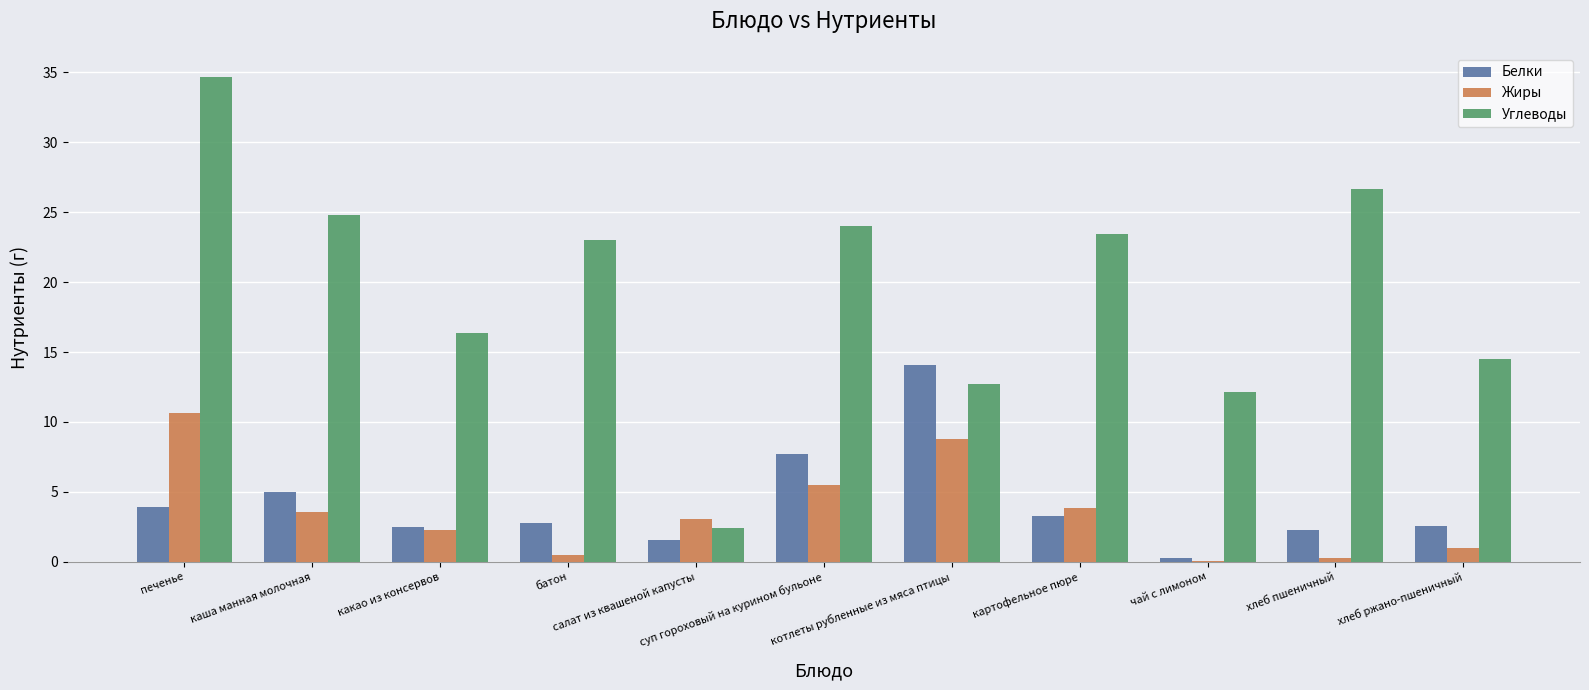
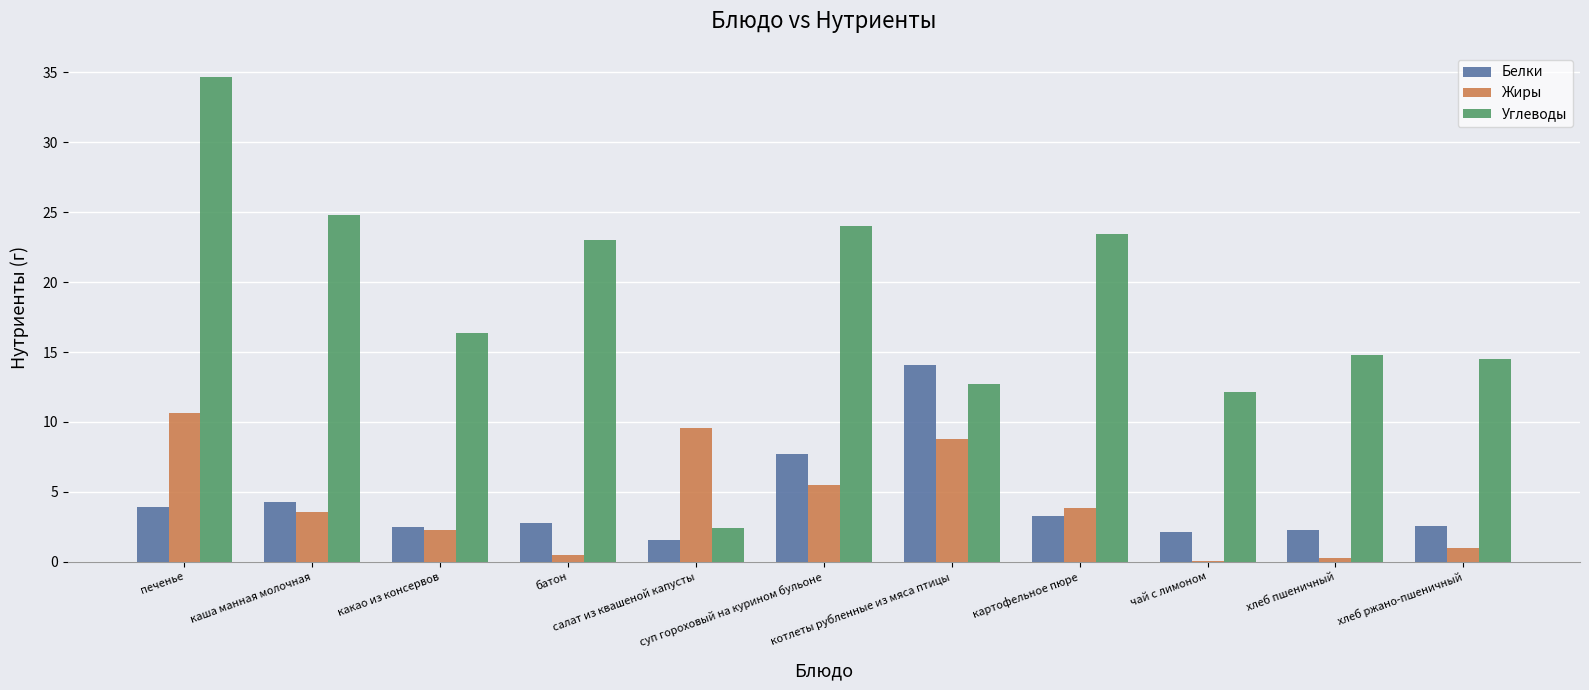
Белки, каша манная молочная: 5.0 -> 4.3
Жиры, салат из квашеной капусты: 3.1 -> 9.6
Белки, чай с лимоном: 0.2 -> 2.1
Углеводы, хлеб пшеничный: 26.6 -> 14.8
